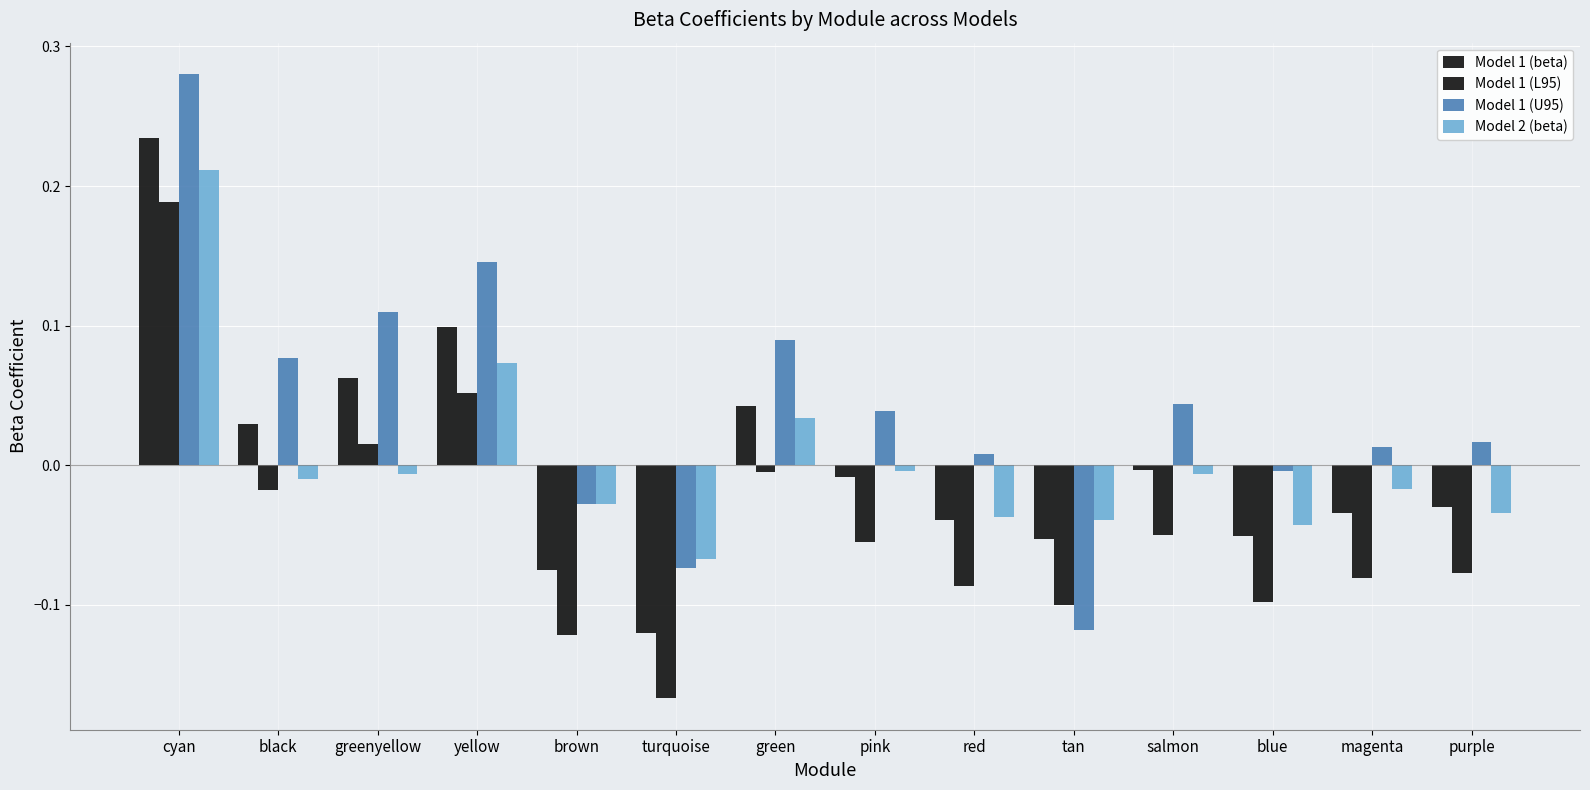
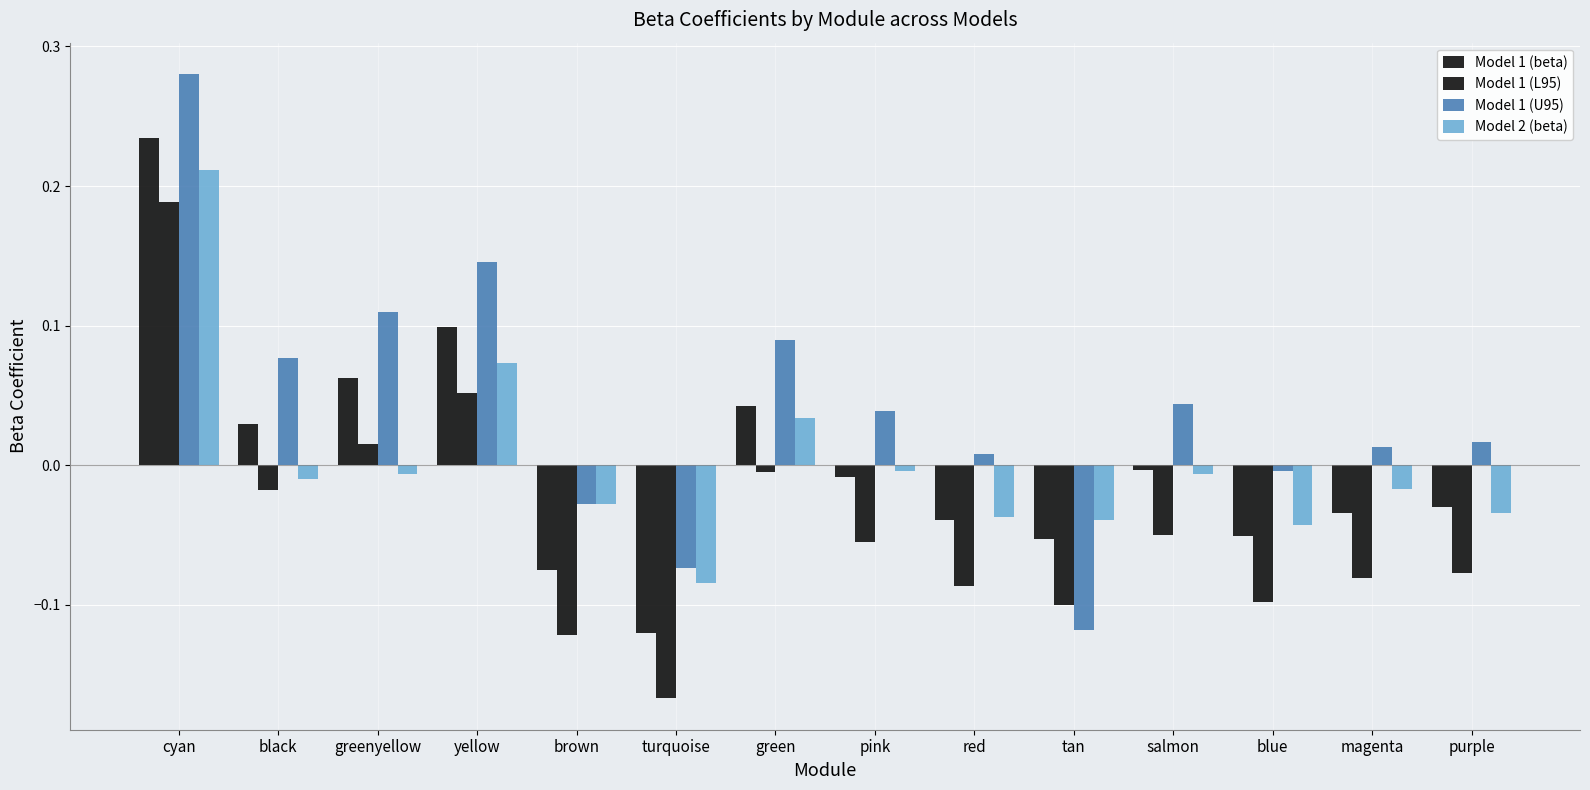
Model 2 (beta), turquoise: -0.067 -> -0.084
